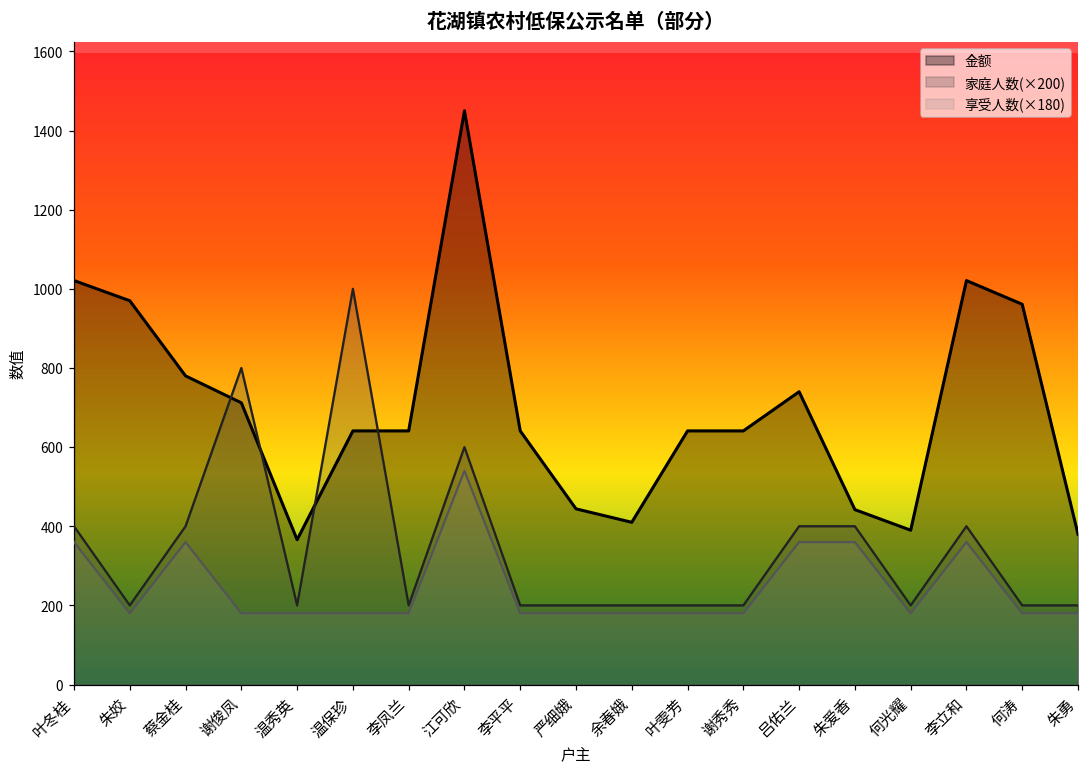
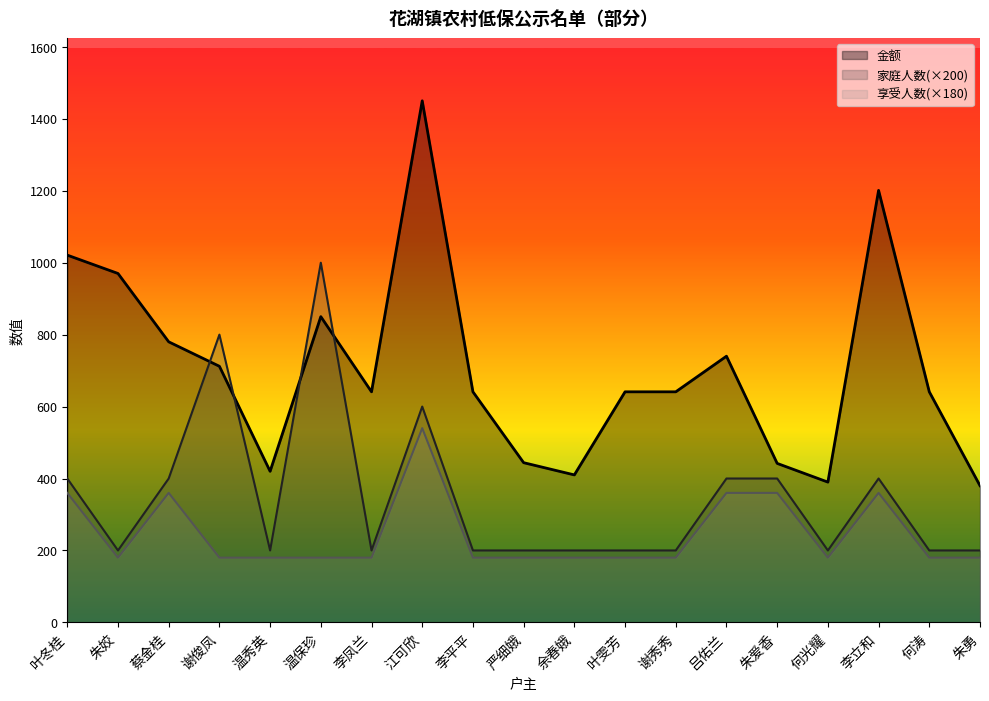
金额, 温秀英: 370 -> 420
金额, 温保珍: 640 -> 850
金额, 李立和: 1020 -> 1200
金额, 何涛: 960 -> 640
